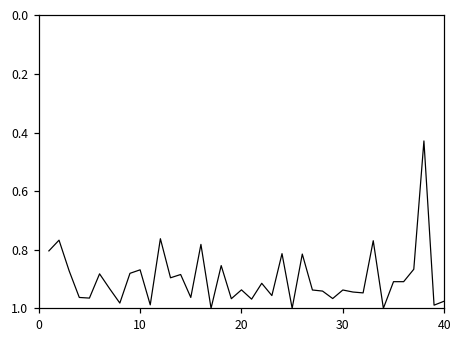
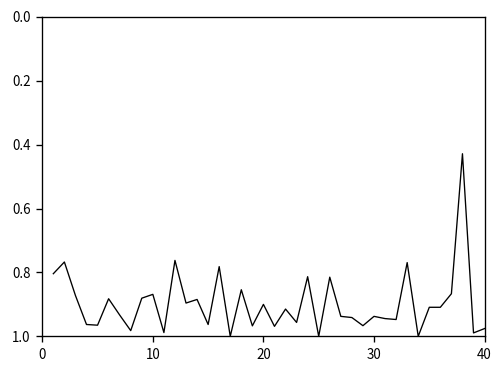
20: 0.94 -> 0.90
